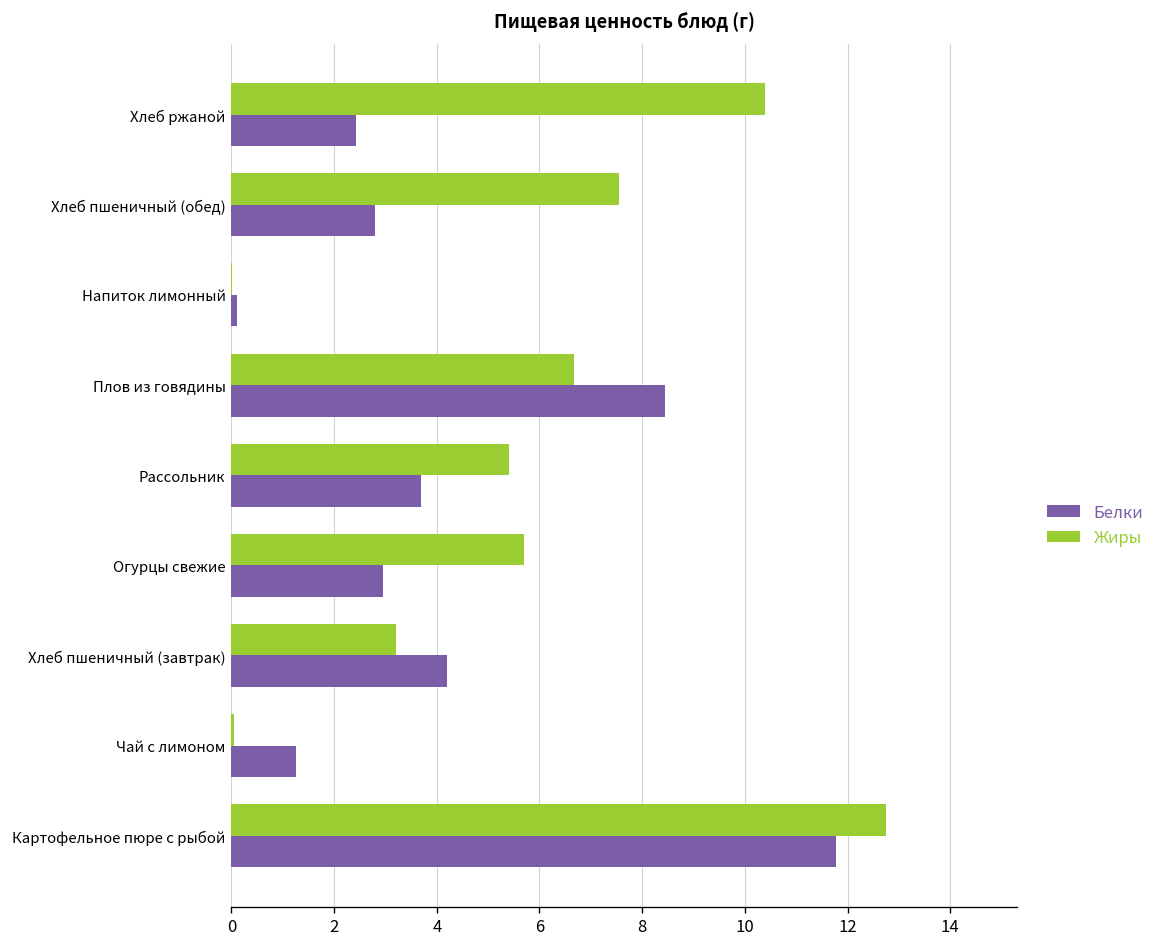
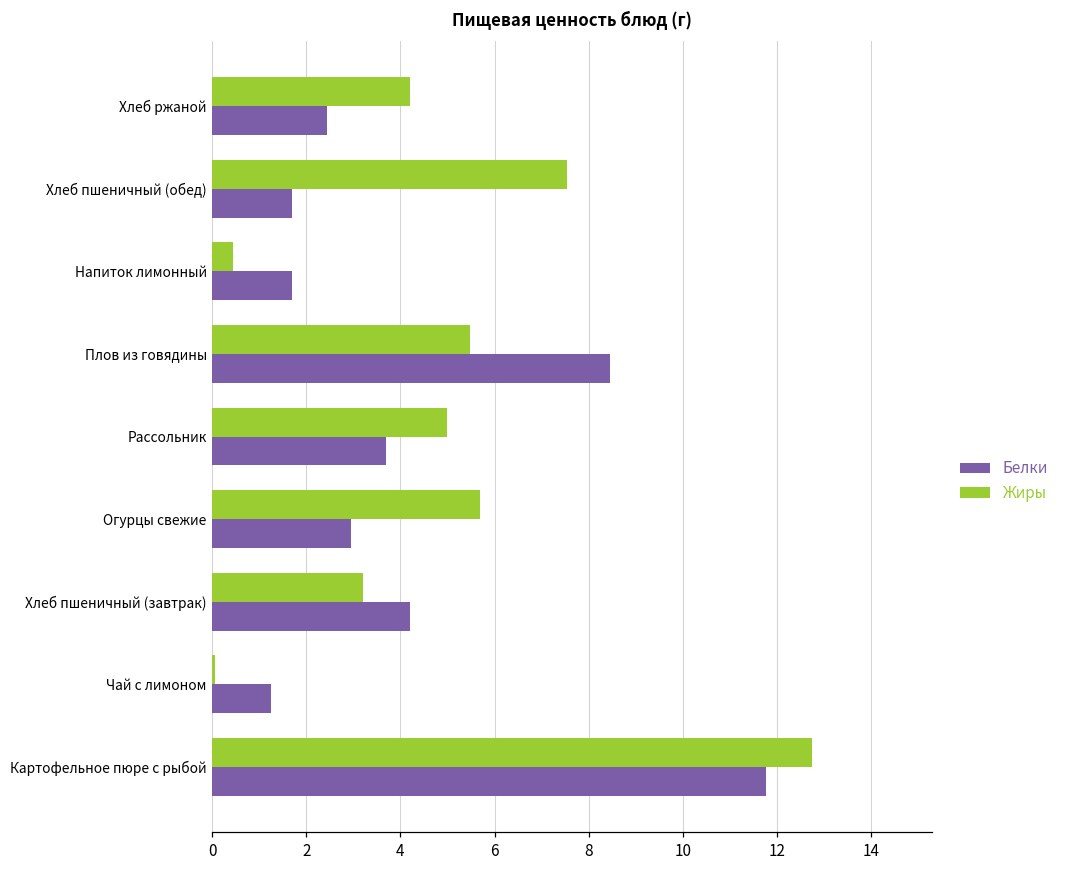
Жиры, Хлеб ржаной: 10.4 -> 4.2
Белки, Хлеб пшеничный (обед): 2.8 -> 1.7
Жиры, Напиток лимонный: 0.0 -> 0.5
Белки, Напиток лимонный: 0.1 -> 1.7
Жиры, Плов из говядины: 6.7 -> 5.5
Жиры, Рассольник: 5.4 -> 5.0
